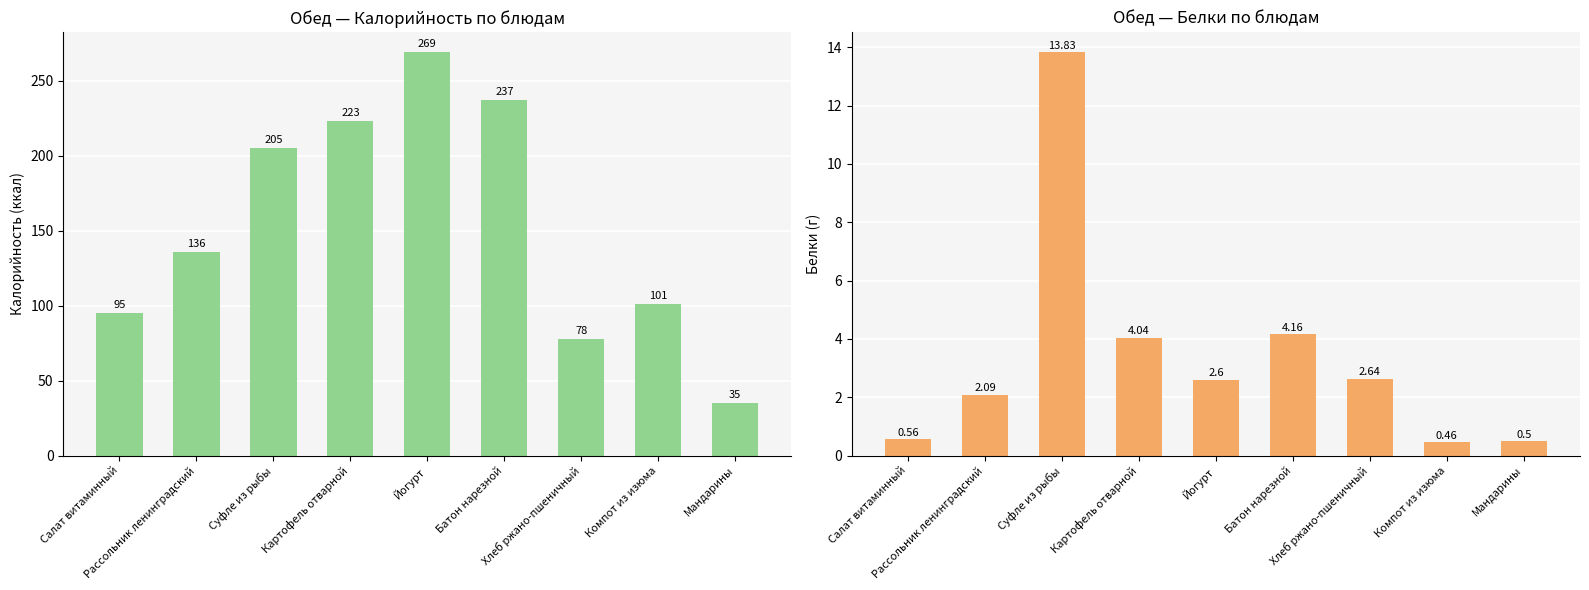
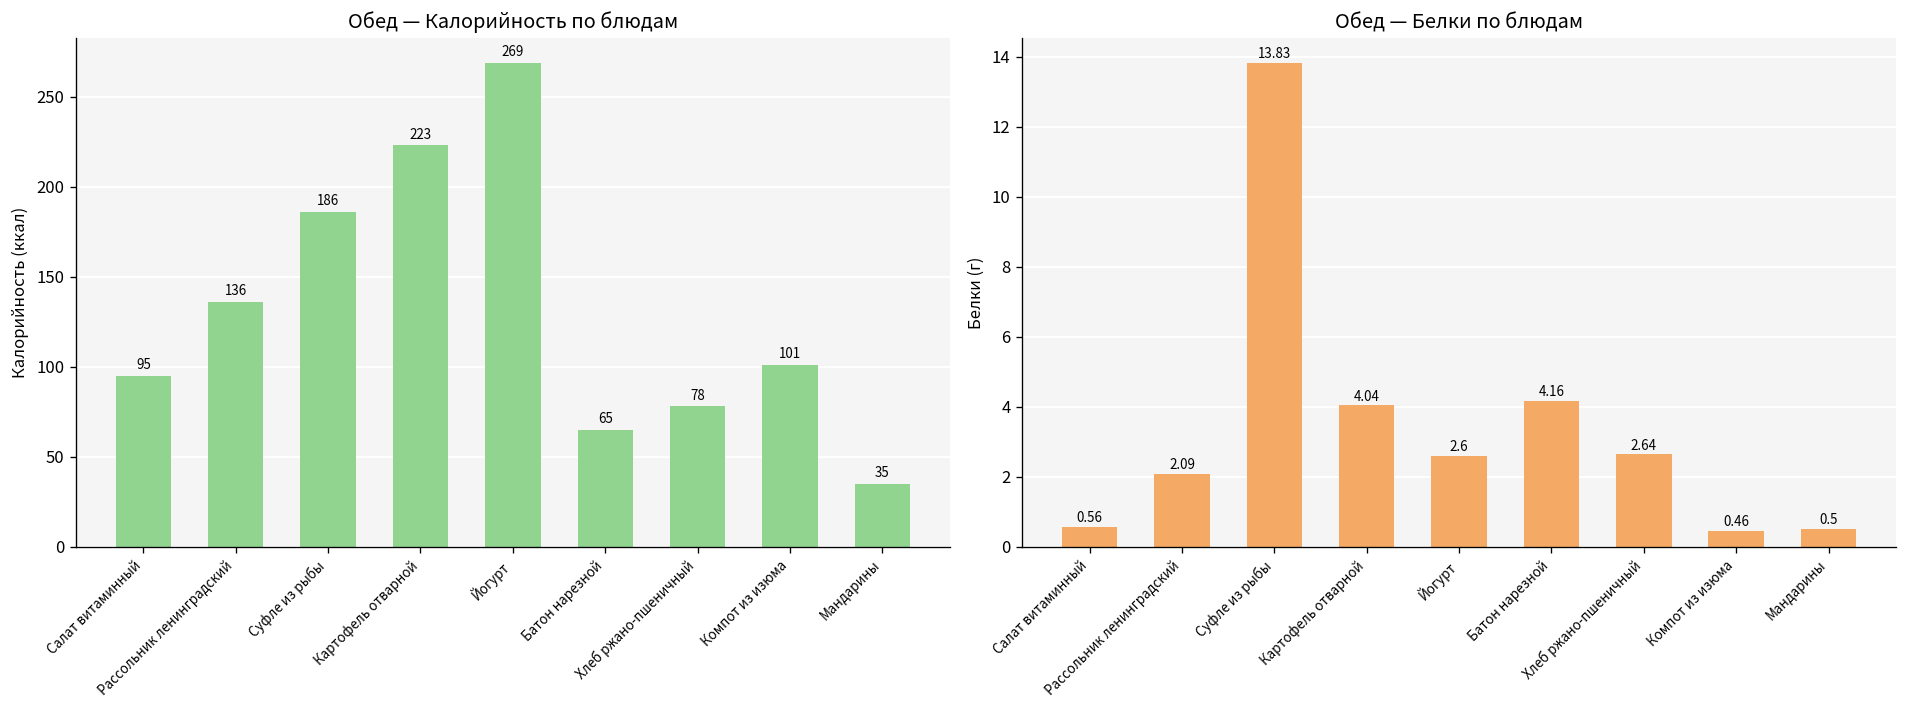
Обед — Калорийность по блюдам, Суфле из рыбы: 205 -> 186
Обед — Калорийность по блюдам, Батон нарезной: 237 -> 65
